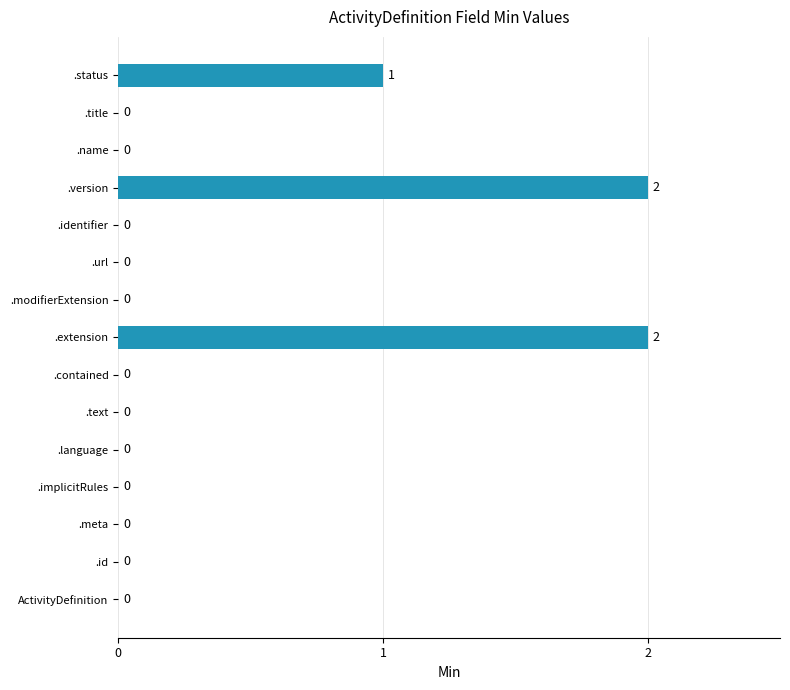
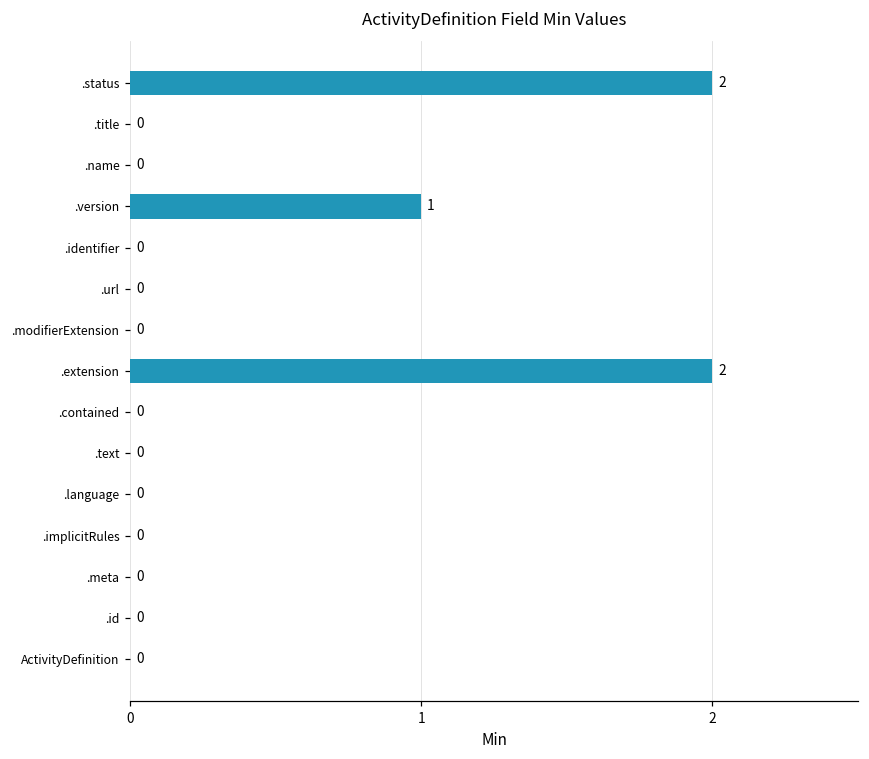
.status: 1 -> 2
.version: 2 -> 1
